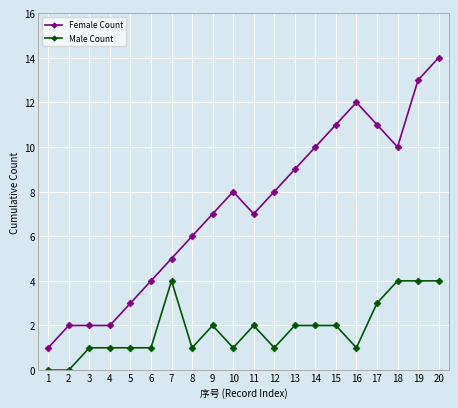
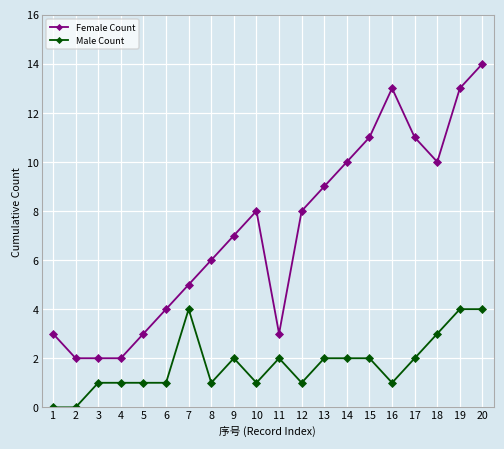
Female Count, 1: 1 -> 3
Female Count, 11: 7 -> 3
Female Count, 16: 12 -> 13
Male Count, 17: 3 -> 2
Male Count, 18: 4 -> 3
